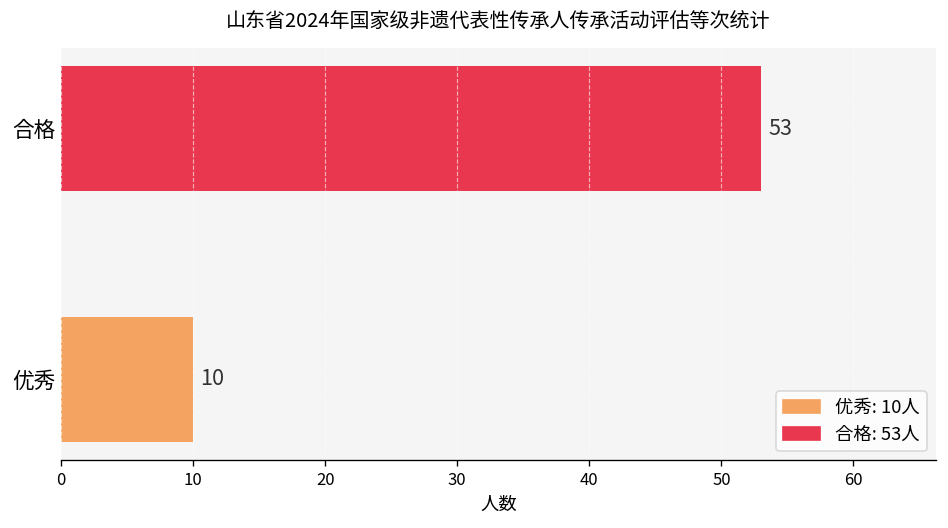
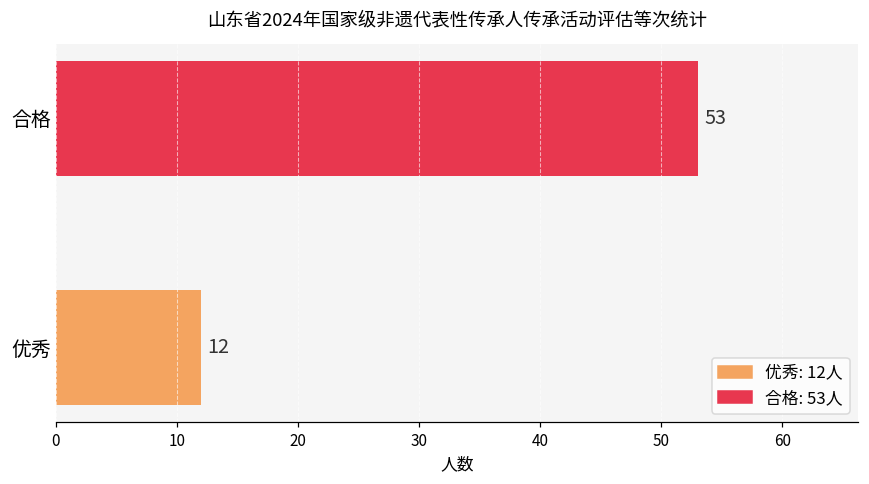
优秀: 10 -> 12
